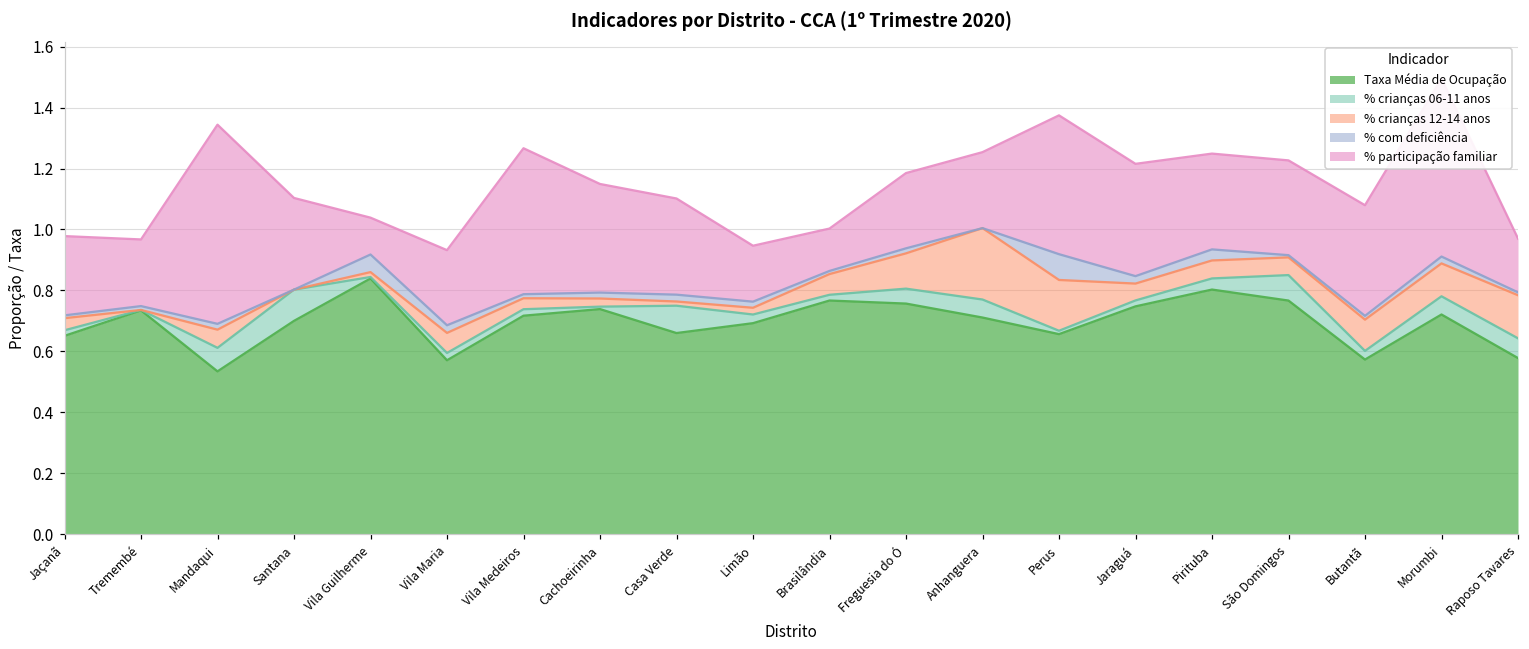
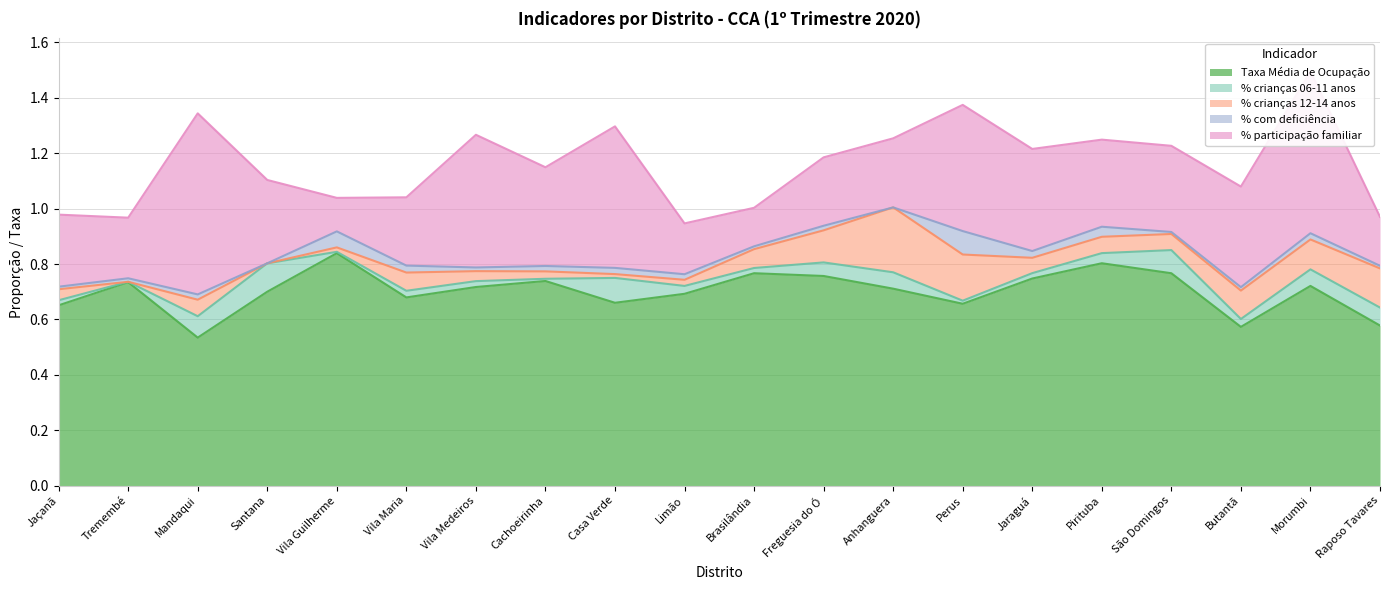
Taxa Média de Ocupação, Vila Maria: 0.57 -> 0.68
% participação familiar, Casa Verde: 0.32 -> 0.51
